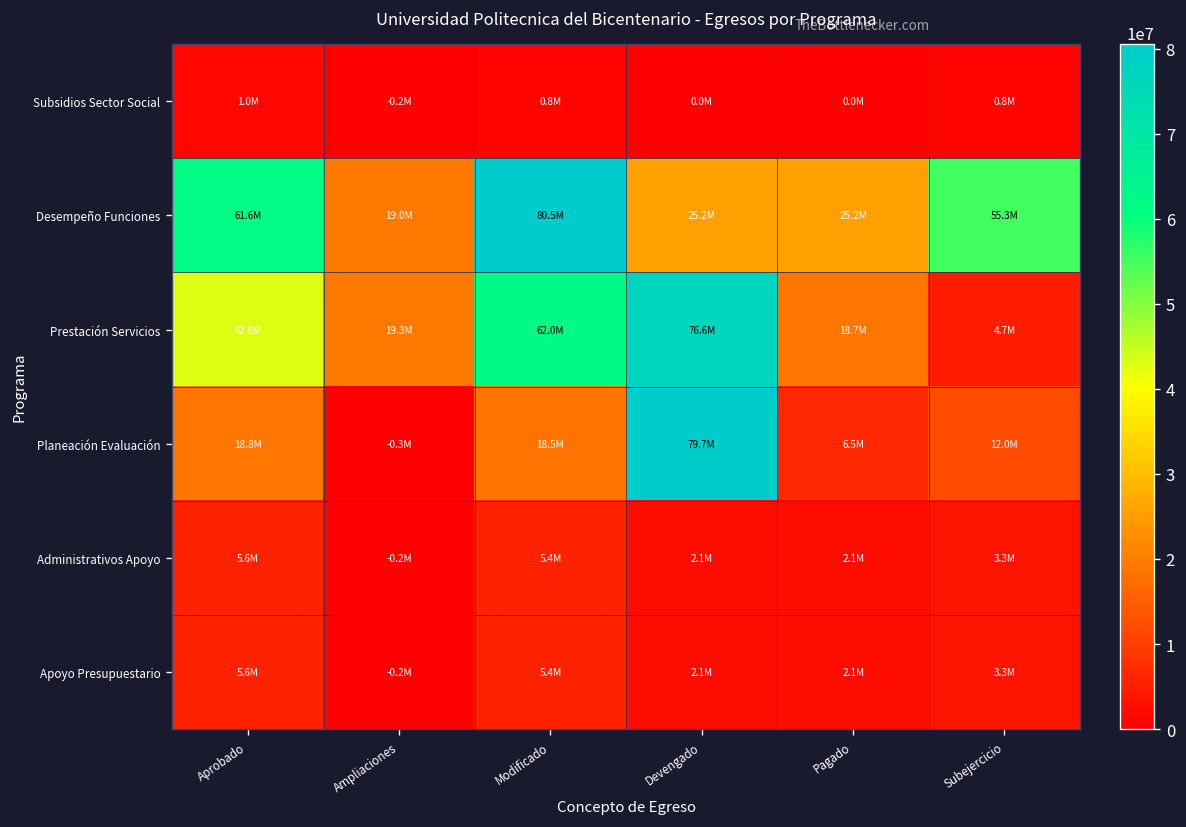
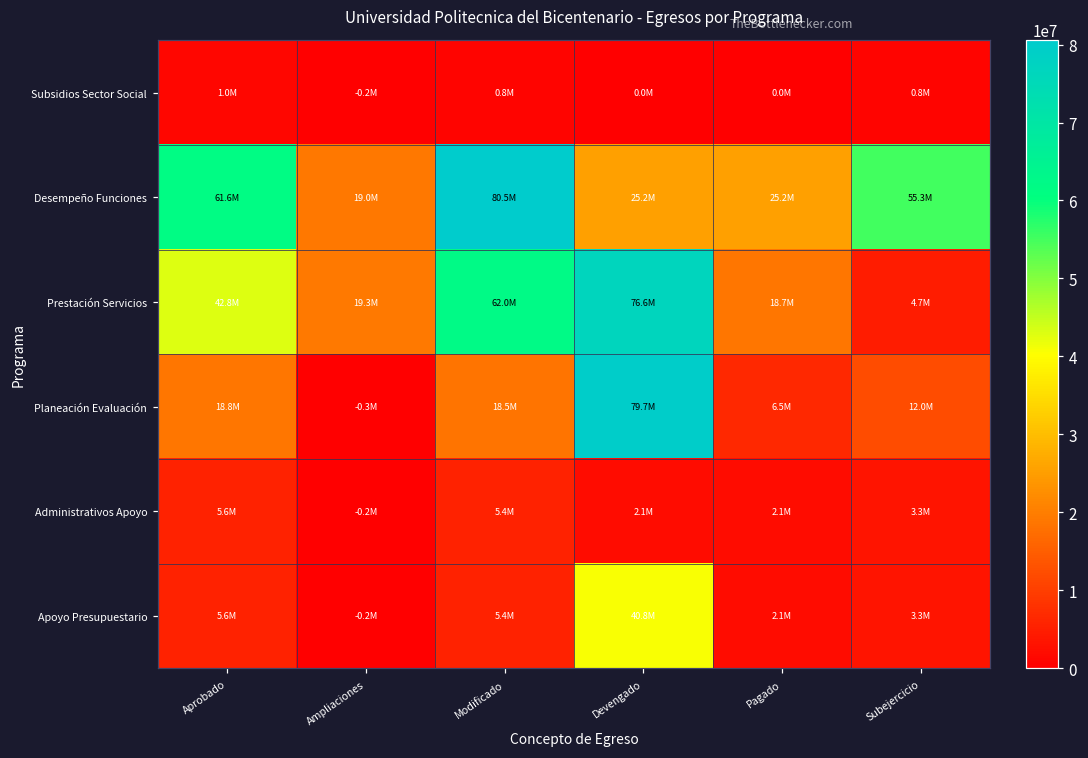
Apoyo Presupuestario, Devengado: 2.1M -> 40.8M
